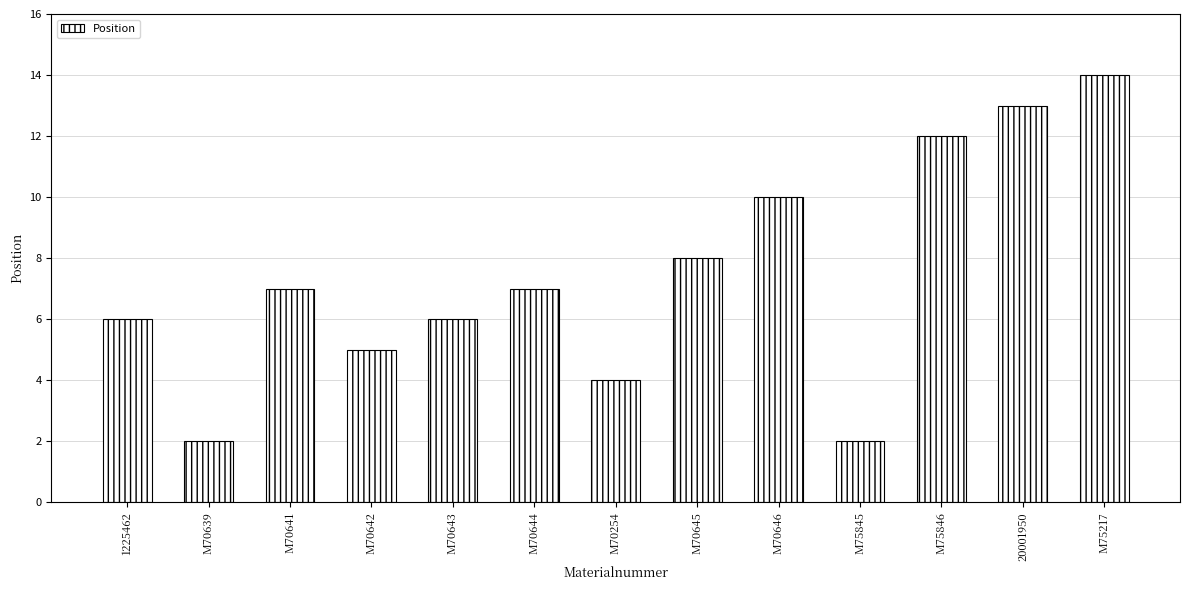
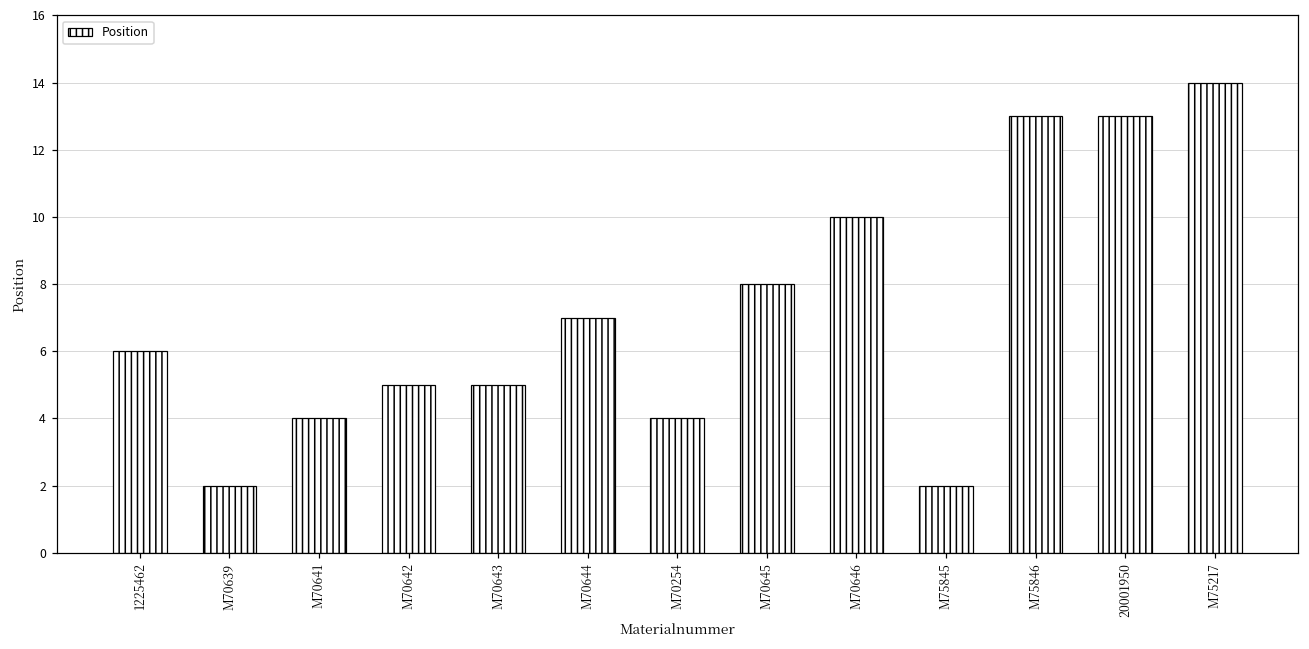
M70641: 7 -> 4
M70643: 6 -> 5
M75846: 12 -> 13
